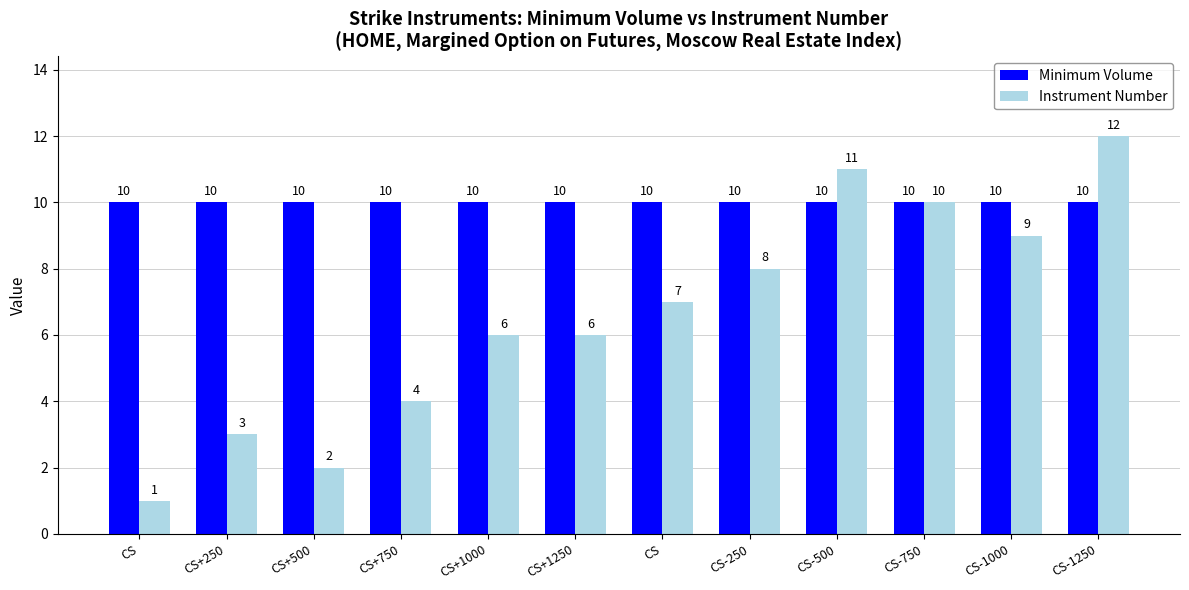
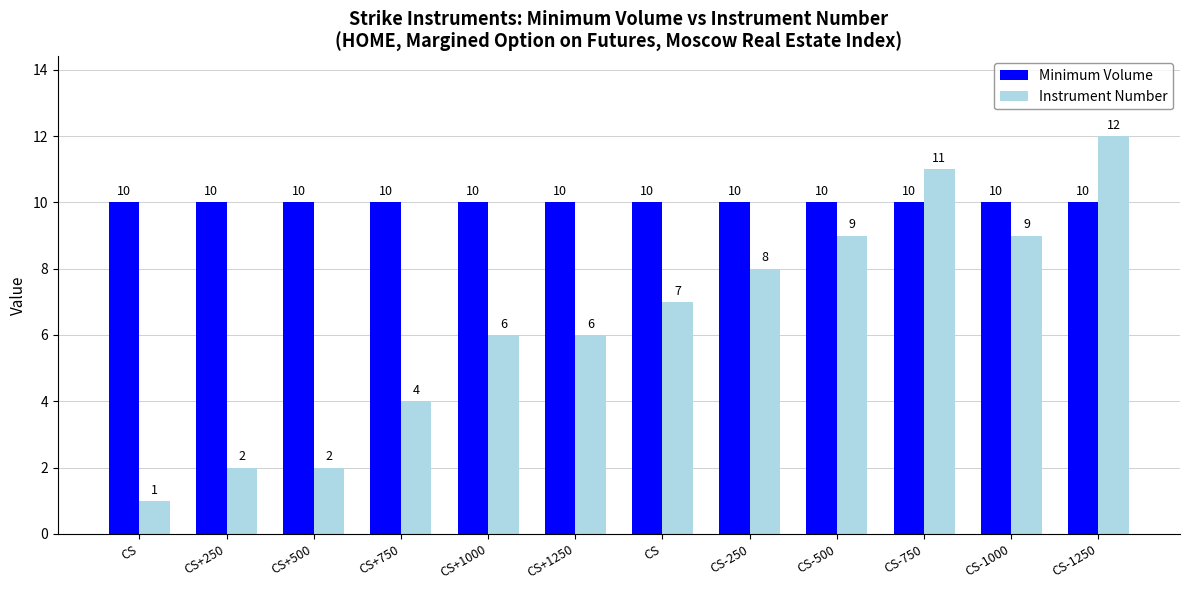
Instrument Number, CS+250: 3 -> 2
Instrument Number, CS-500: 11 -> 9
Instrument Number, CS-750: 10 -> 11
